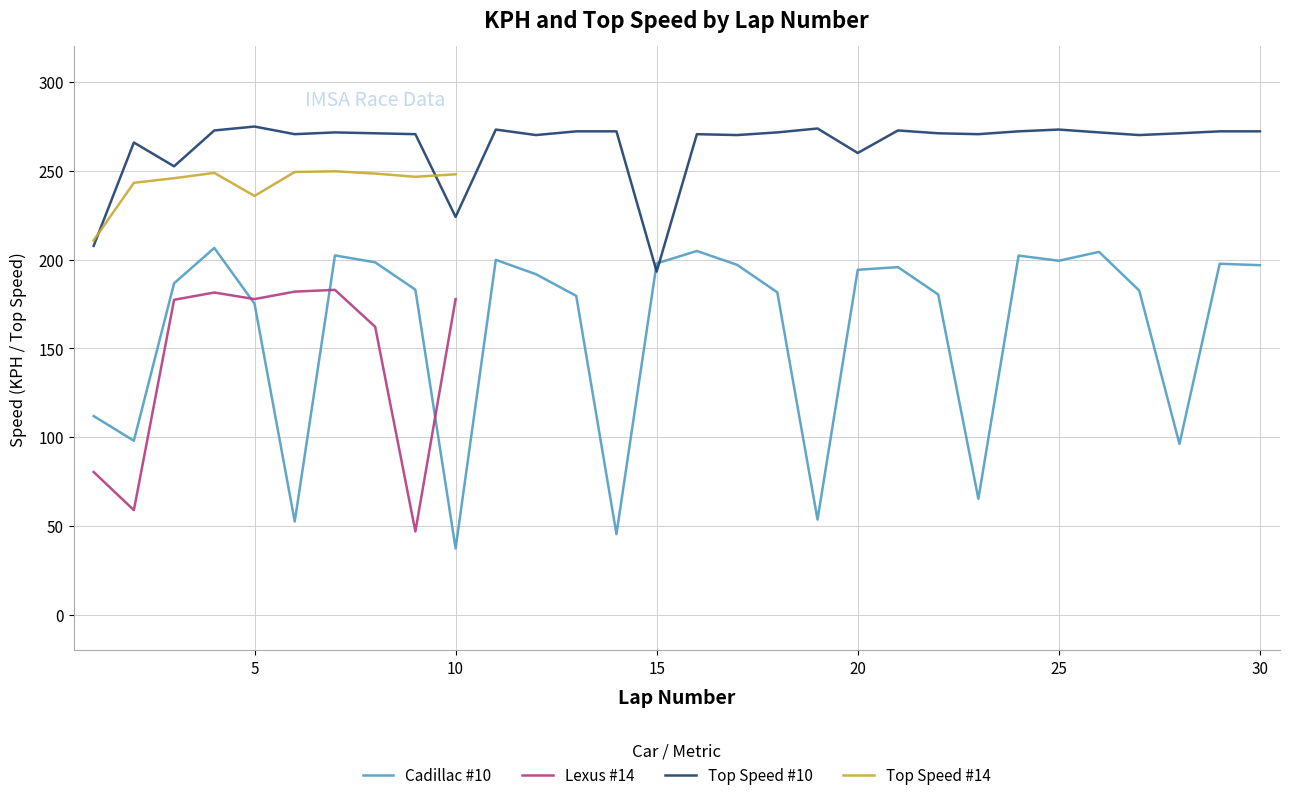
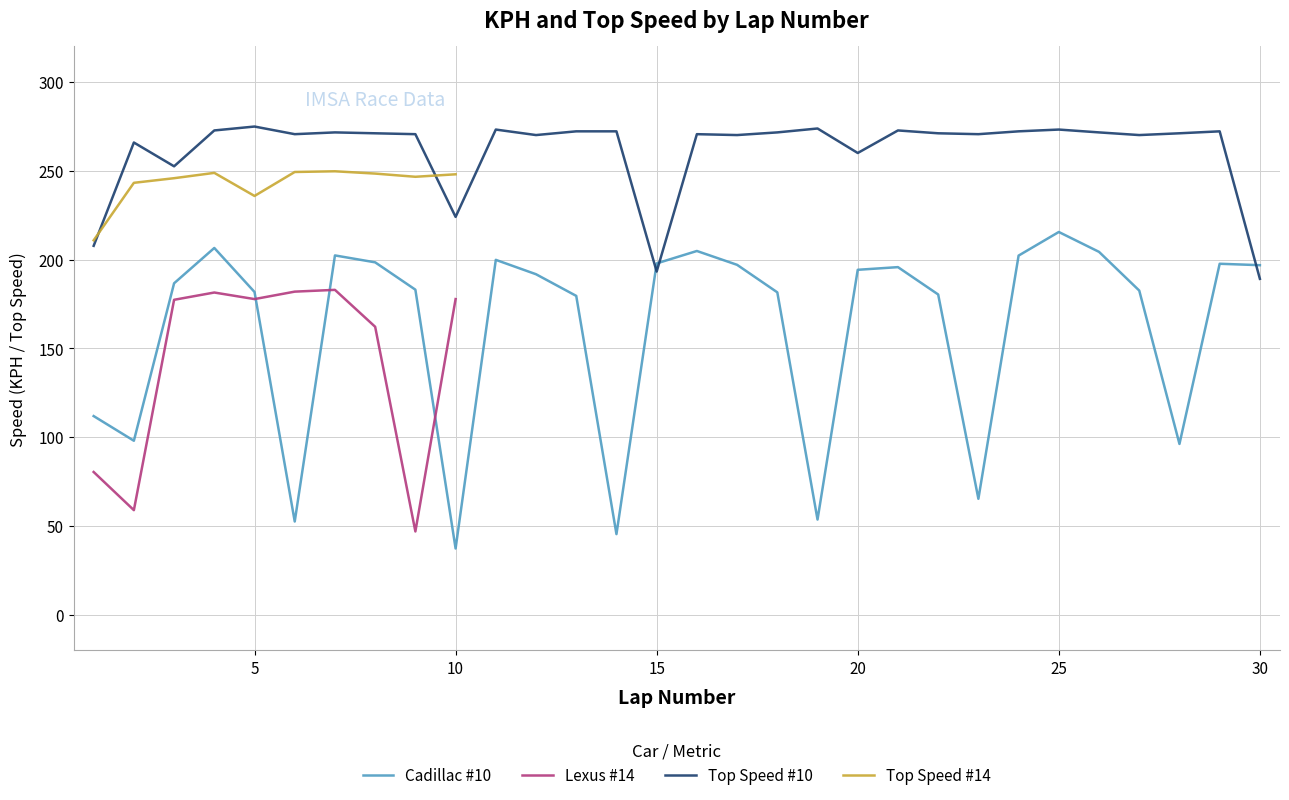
Cadillac #10, 5: 175 -> 182
Cadillac #10, 25: 199 -> 216
Top Speed #10, 30: 272 -> 189
